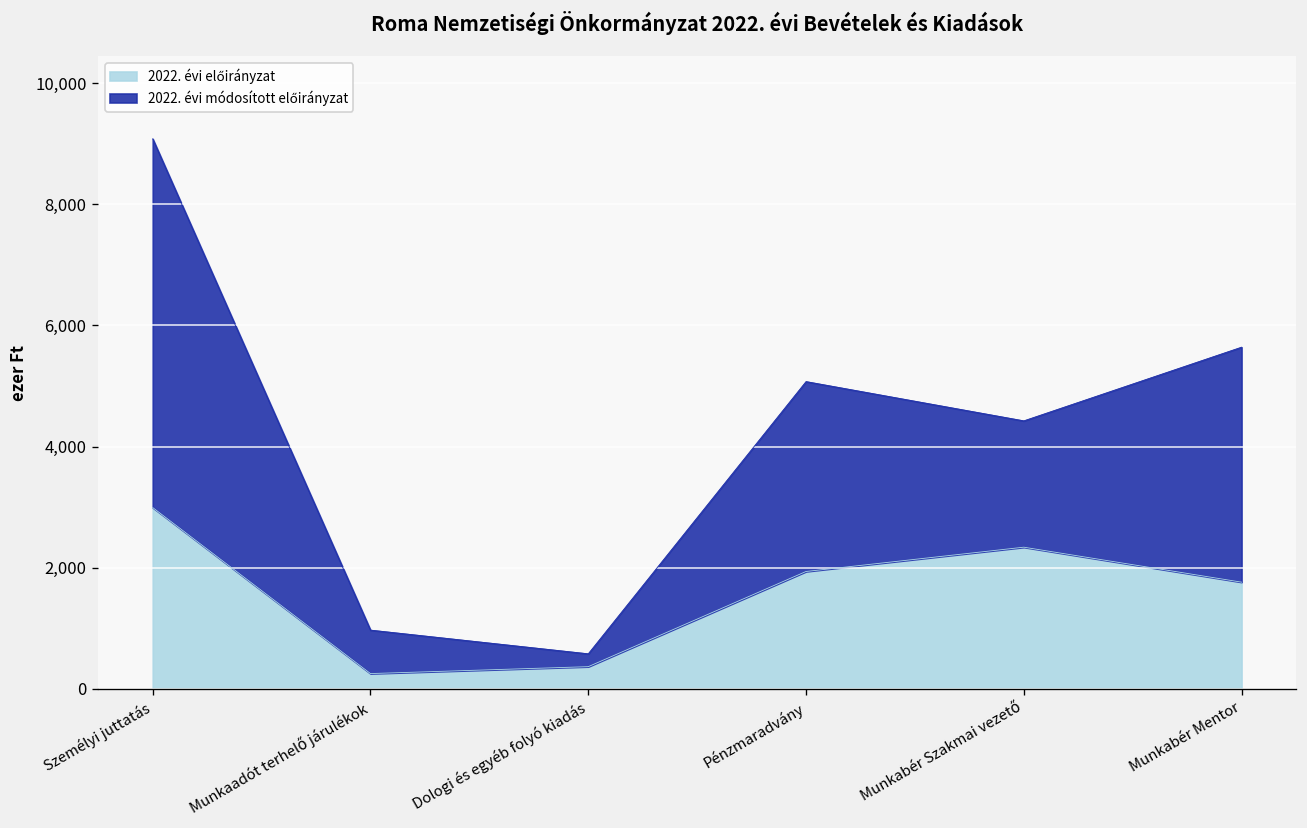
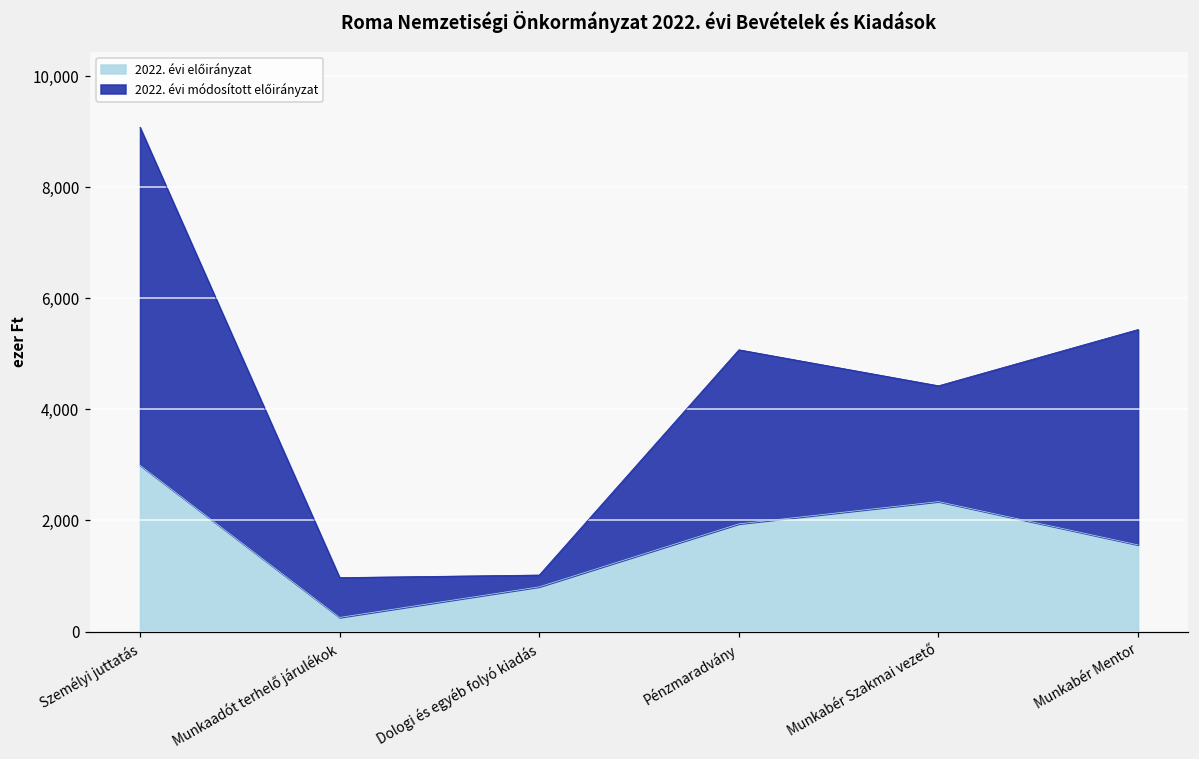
2022. évi előirányzat, Dologi és egyéb folyó kiadás: 400 -> 800
2022. évi előirányzat, Munkabér Mentor: 1,800 -> 1,600
